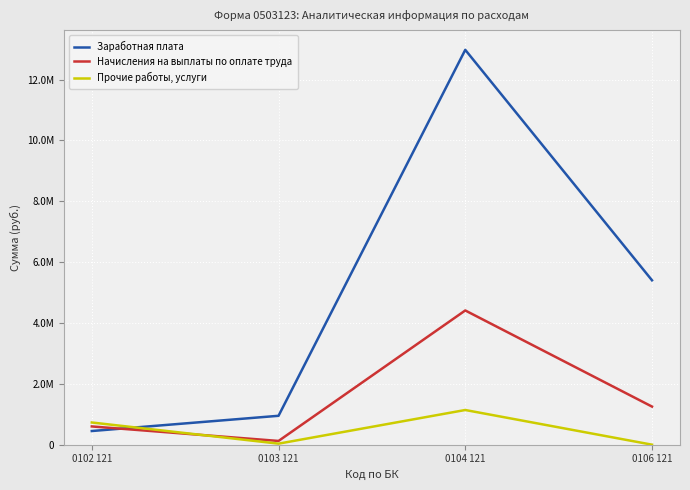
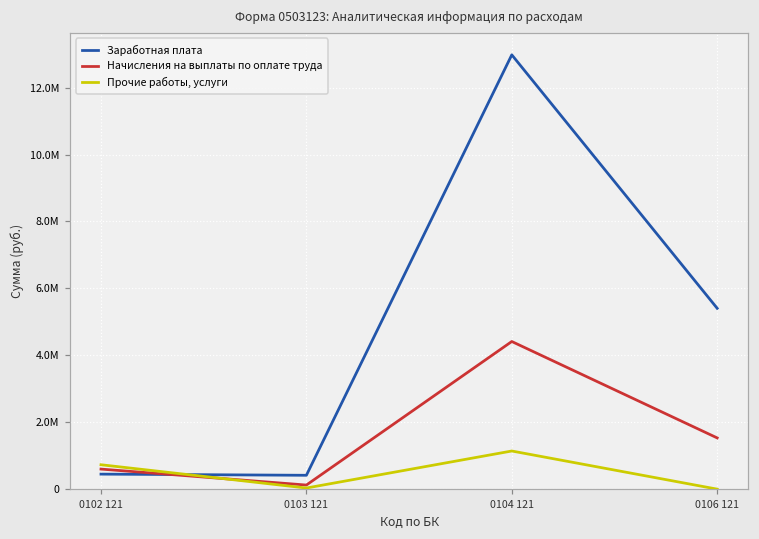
Заработная плата, 0103 121: 900000 -> 400000
Начисления на выплаты по оплате труда, 0106 121: 1300000 -> 1500000
